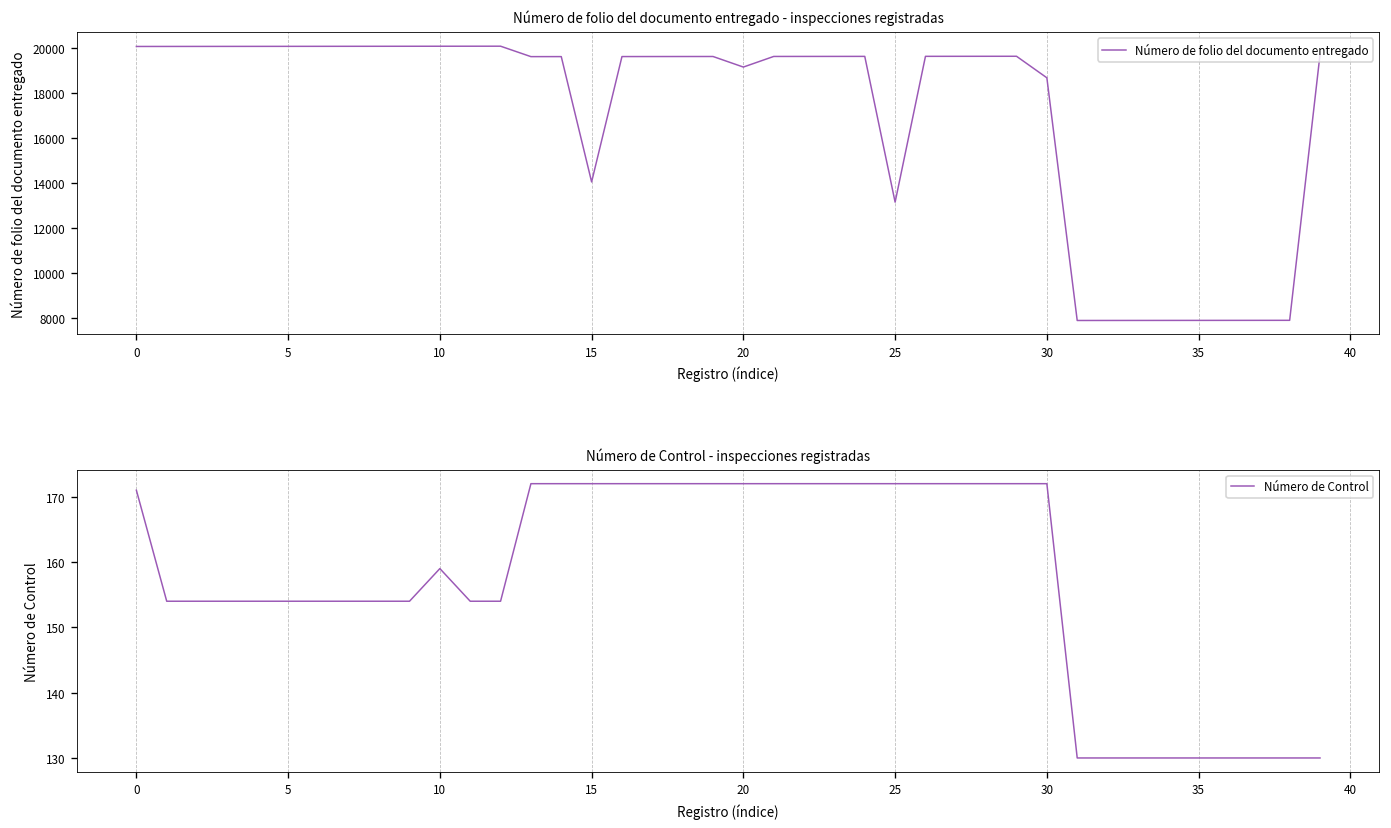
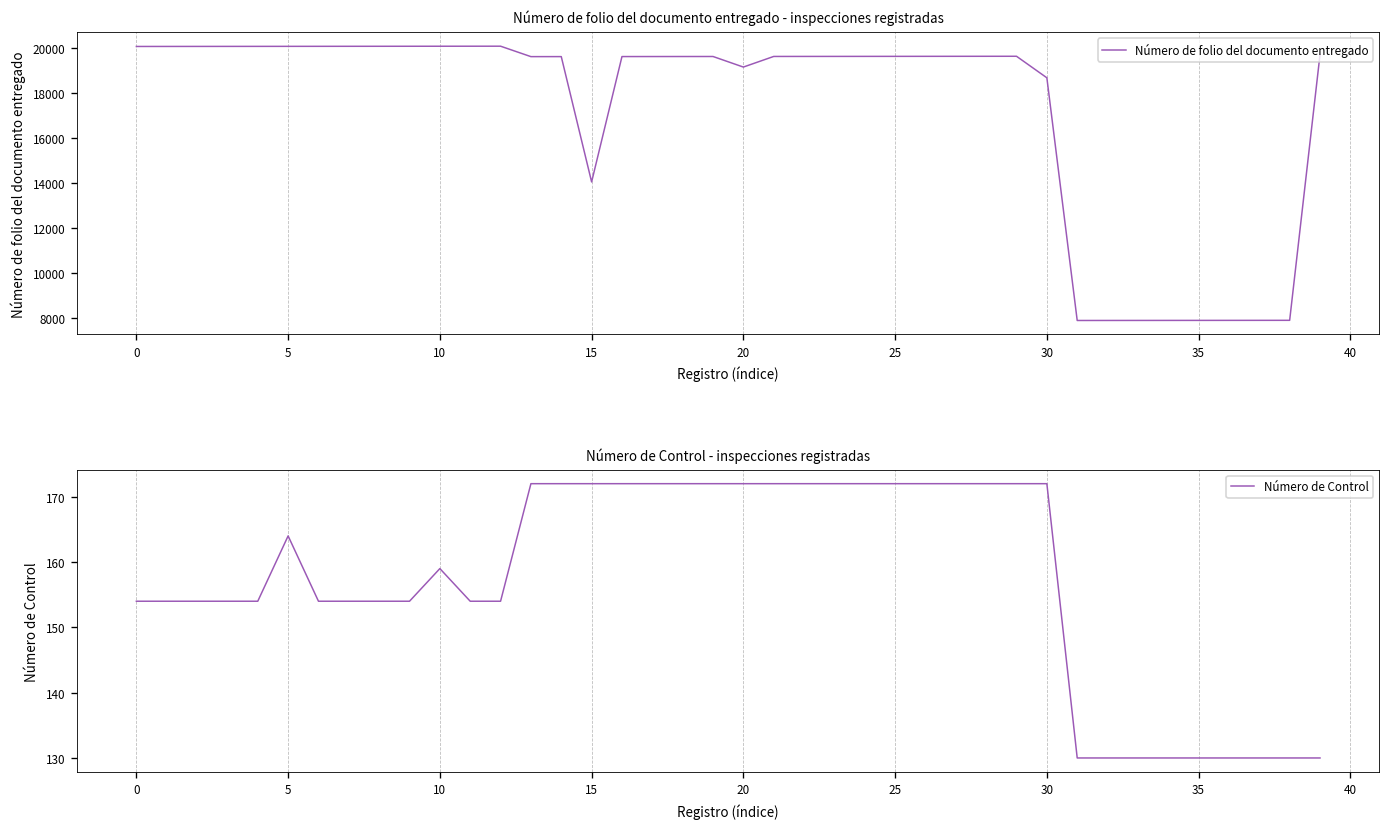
Número de folio del documento entregado - inspecciones registradas, 25: 13100 -> 19600
Número de Control - inspecciones registradas, 0: 171 -> 154
Número de Control - inspecciones registradas, 5: 154 -> 164
